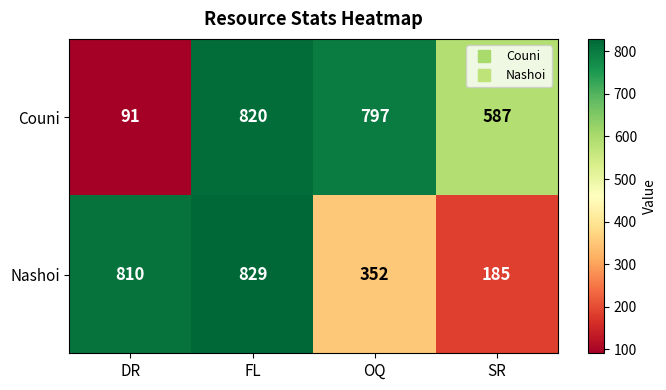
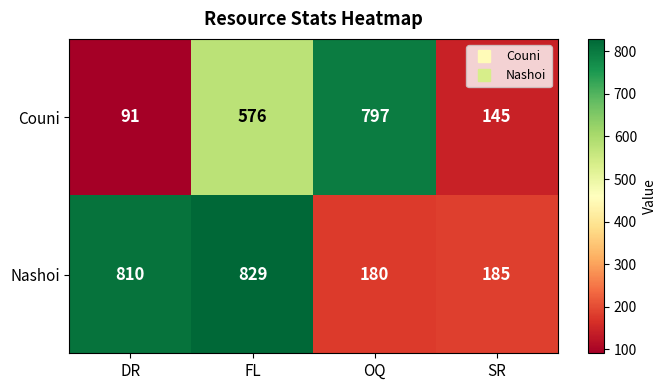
Couni, FL: 820 -> 576
Couni, SR: 587 -> 145
Nashoi, OQ: 352 -> 180
